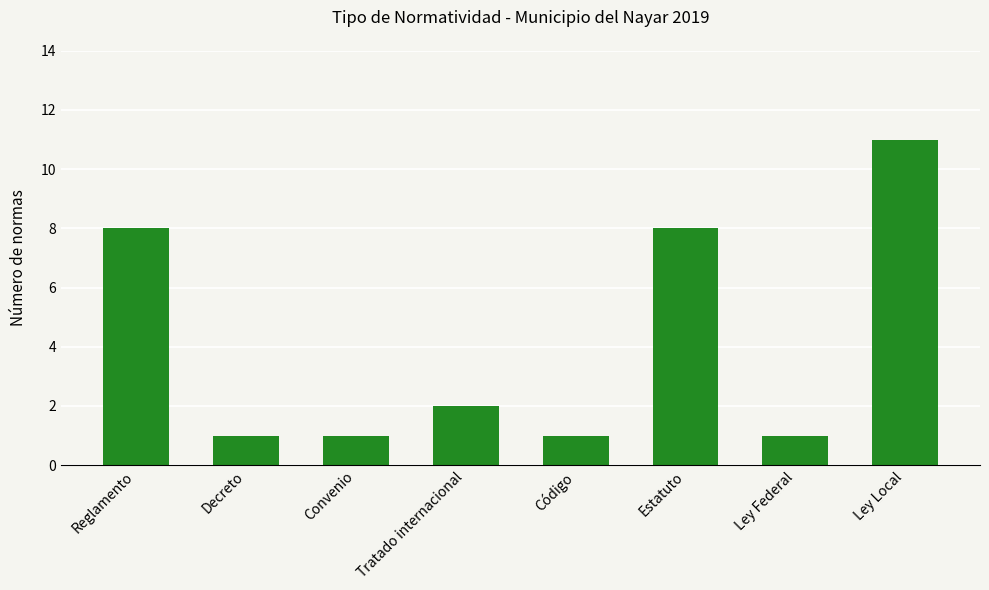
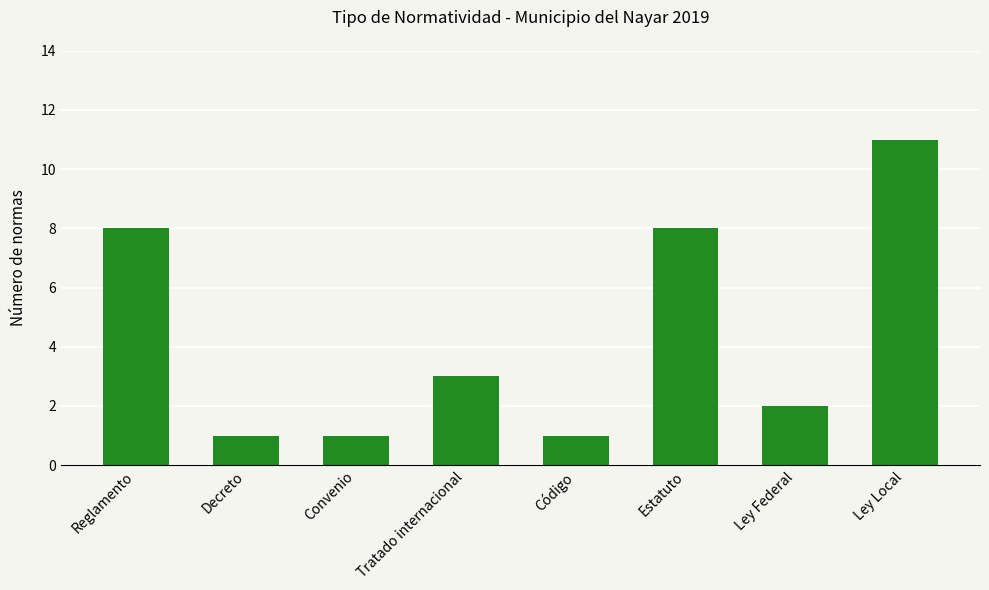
Tratado internacional: 2 -> 3
Ley Federal: 1 -> 2
